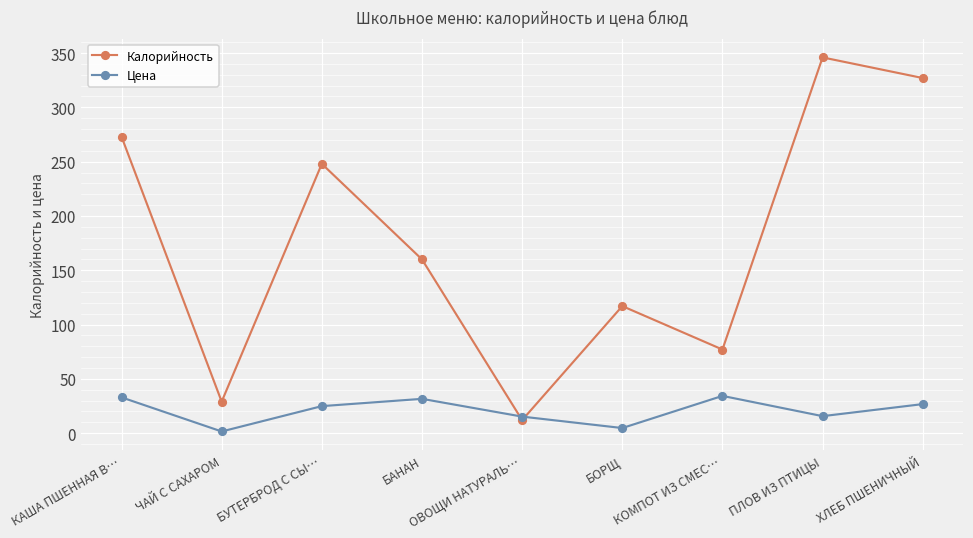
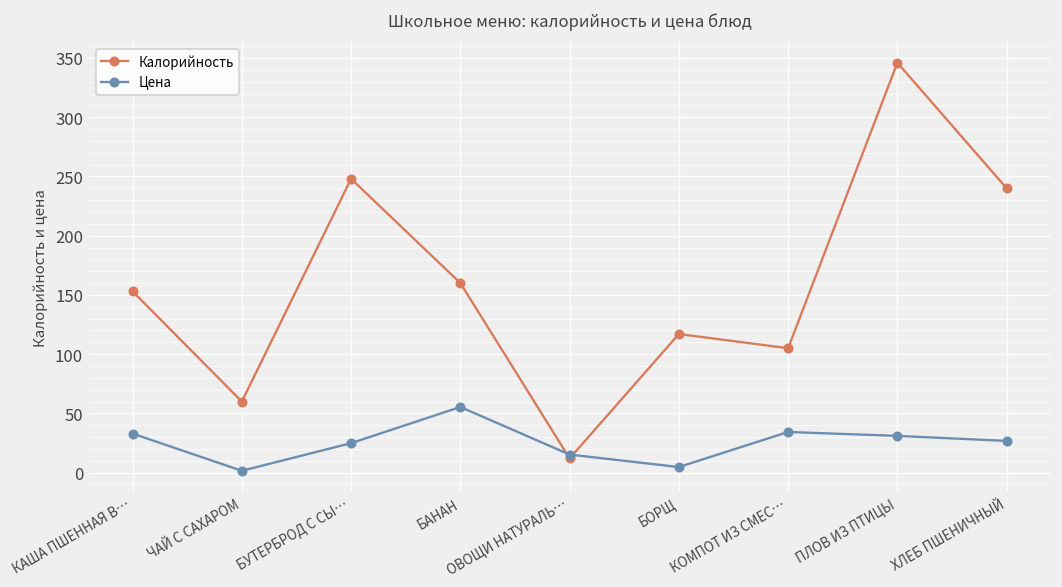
Калорийность, КАША ПШЕННАЯ В…: 270 -> 150
Калорийность, ЧАЙ С САХАРОМ: 30 -> 60
Цена, БАНАН: 30 -> 60
Калорийность, КОМПОТ ИЗ СМЕС…: 80 -> 110
Цена, ПЛОВ ИЗ ПТИЦЫ: 20 -> 30
Калорийность, ХЛЕБ ПШЕНИЧНЫЙ: 330 -> 240
